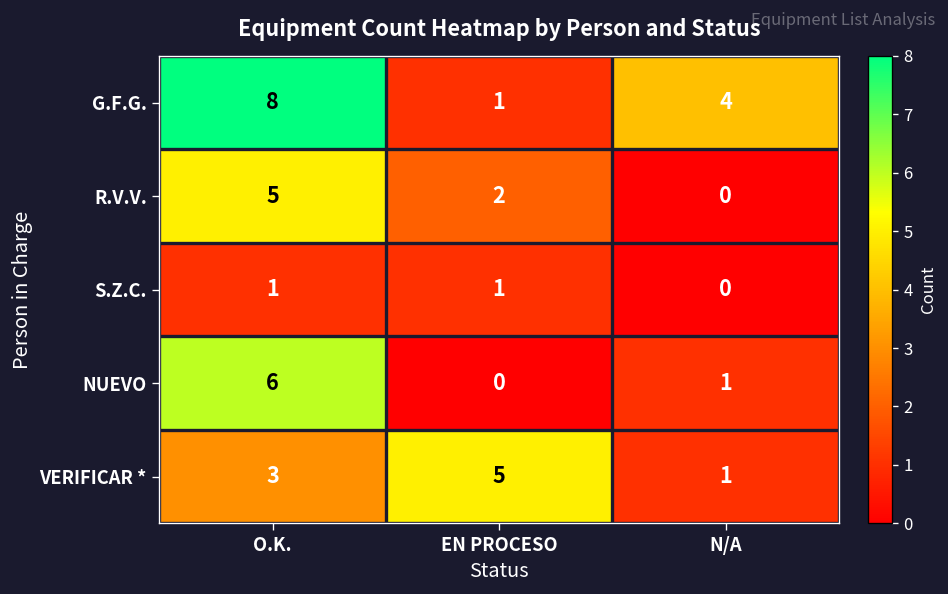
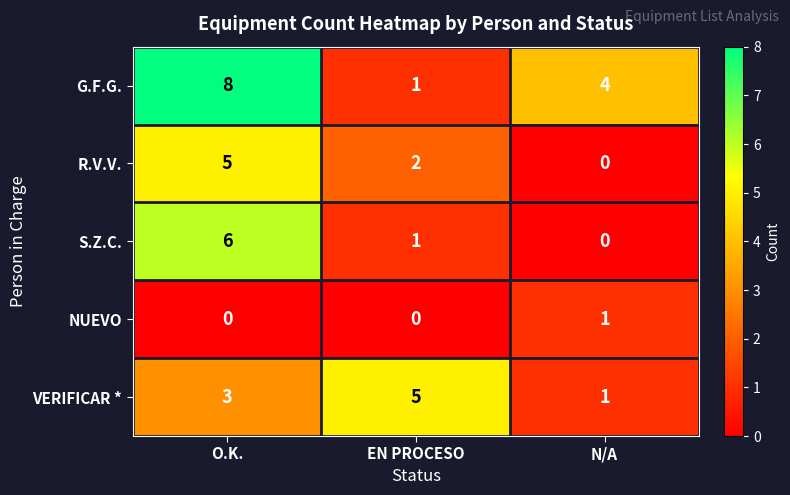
S.Z.C., O.K.: 1 -> 6
NUEVO, O.K.: 6 -> 0
